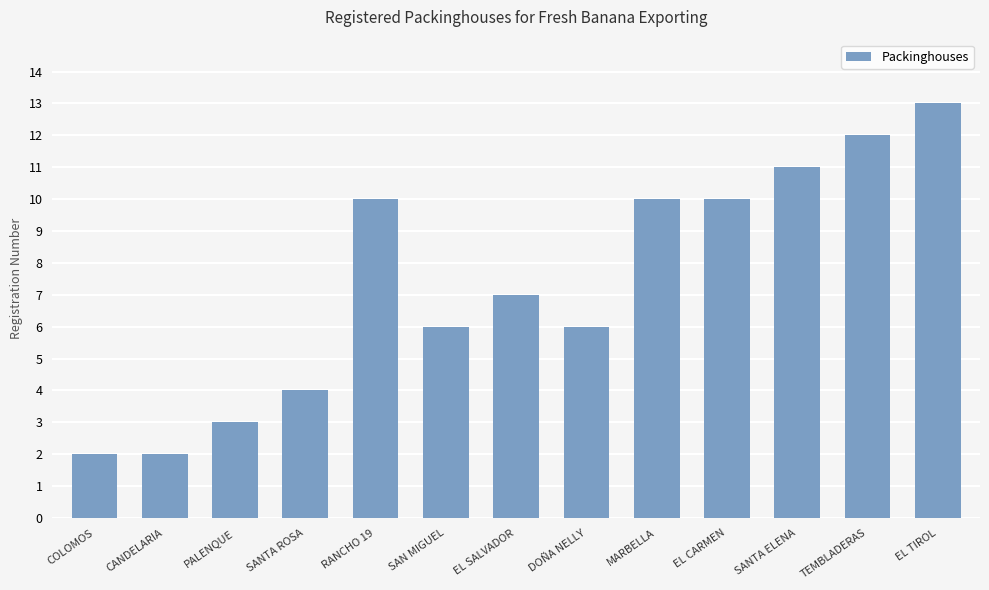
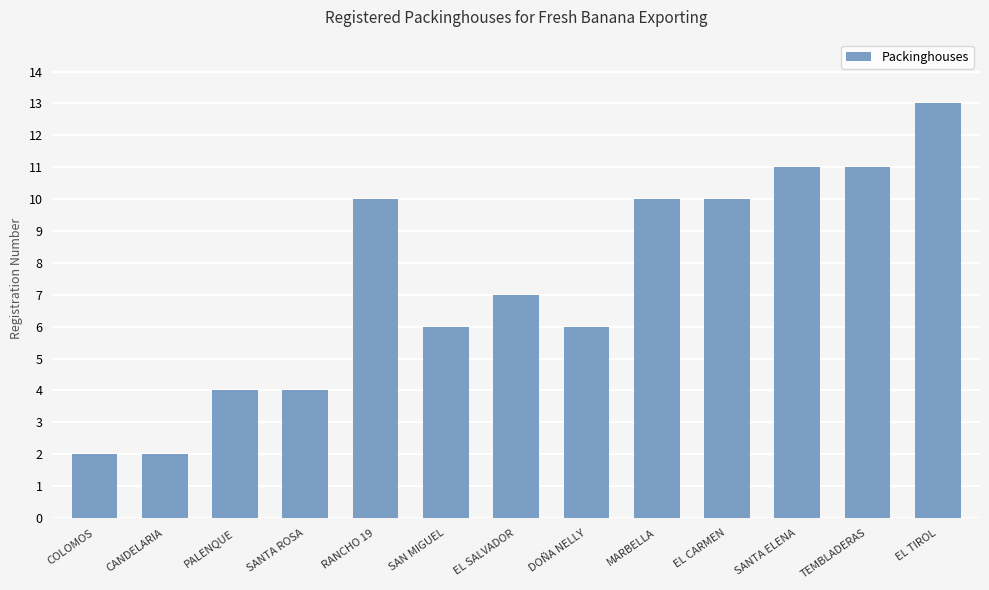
PALENQUE: 3 -> 4
TEMBLADERAS: 12 -> 11
